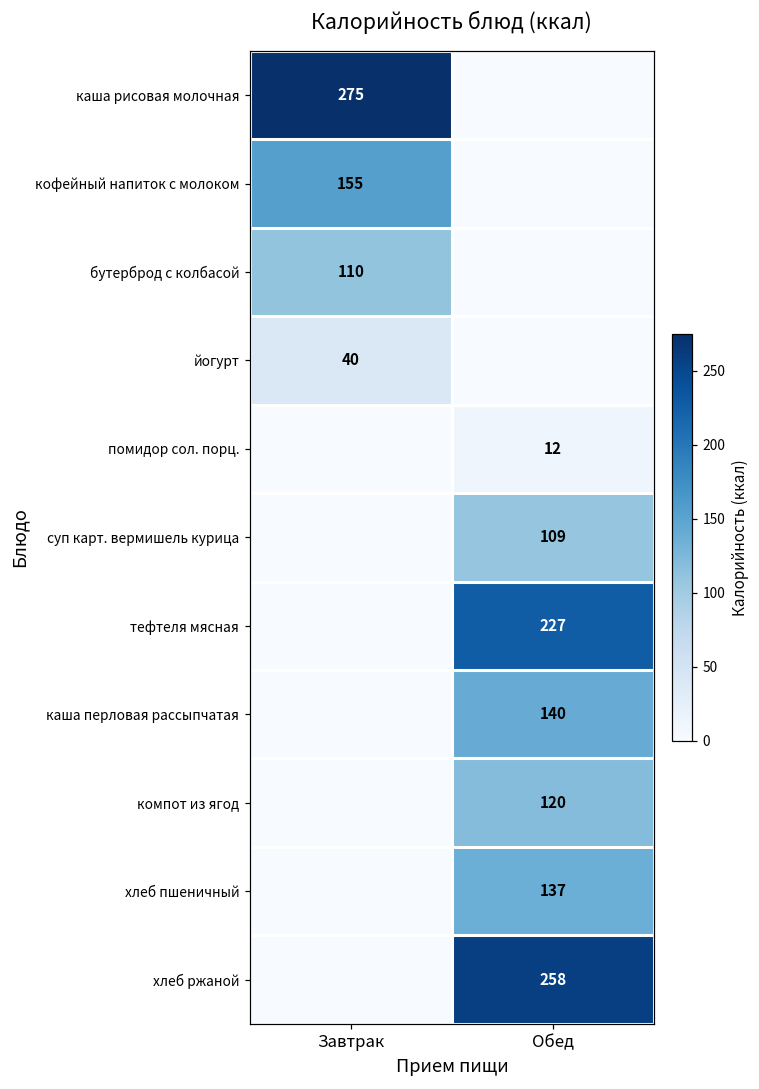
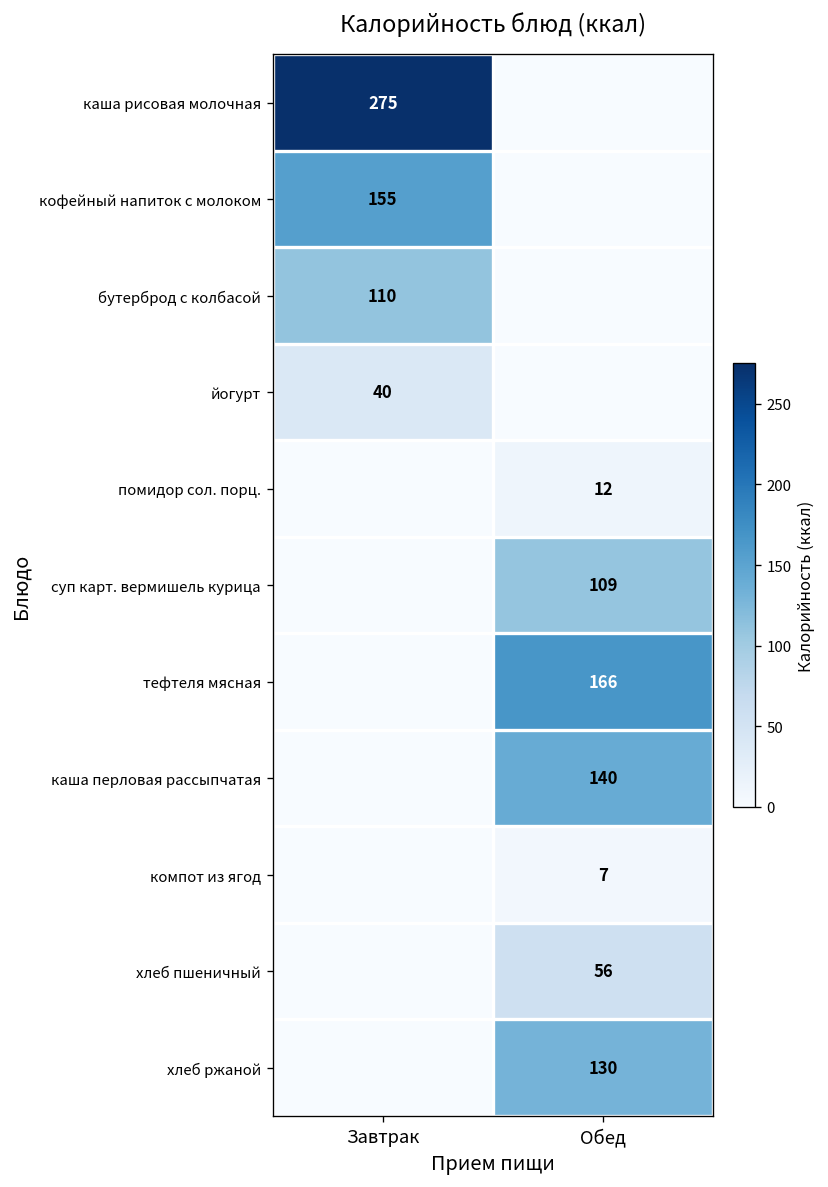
тефтеля мясная, Обед: 227 -> 166
компот из ягод, Обед: 120 -> 7
хлеб пшеничный, Обед: 137 -> 56
хлеб ржаной, Обед: 258 -> 130
